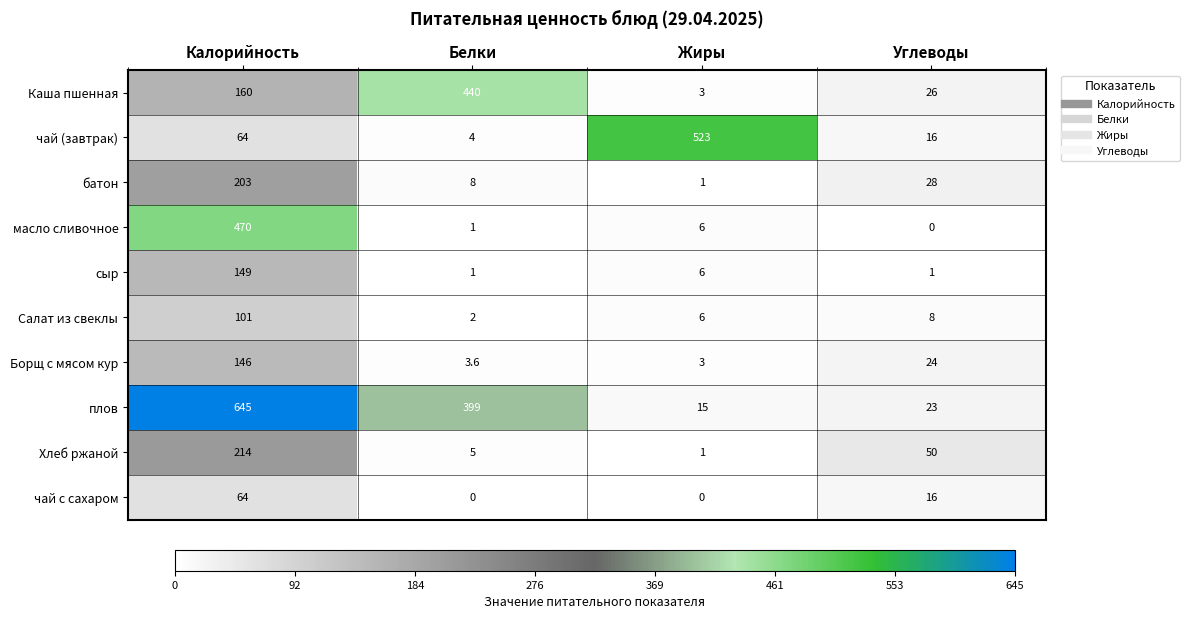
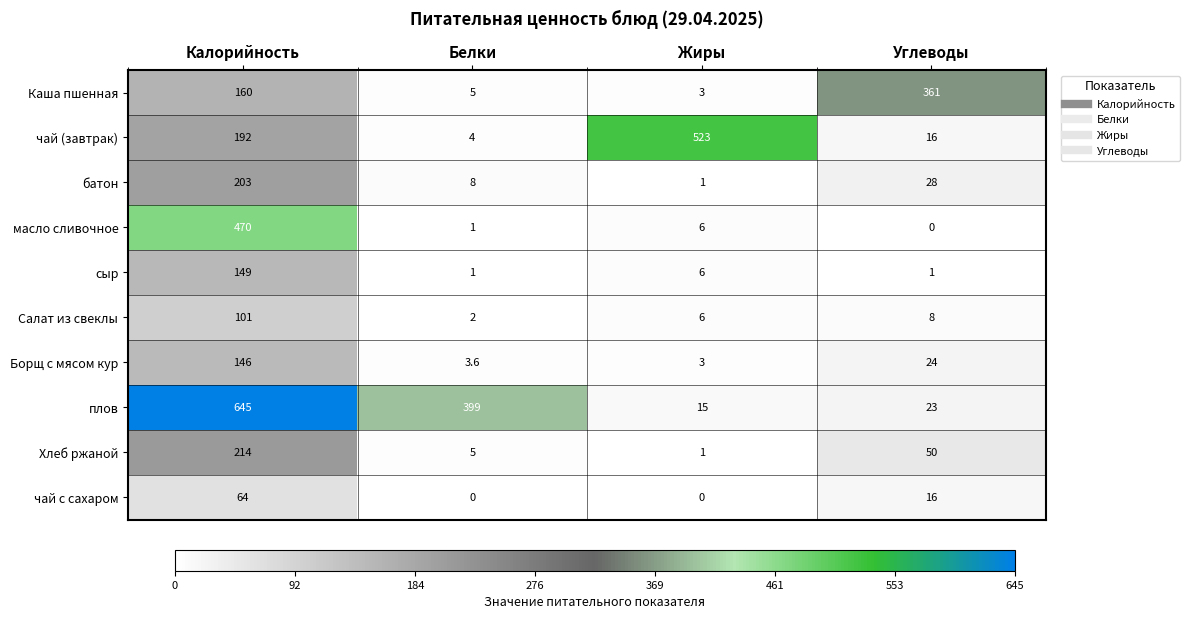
Каша пшенная, Белки: 440 -> 5
Каша пшенная, Углеводы: 26 -> 361
чай (завтрак), Калорийность: 64 -> 192
